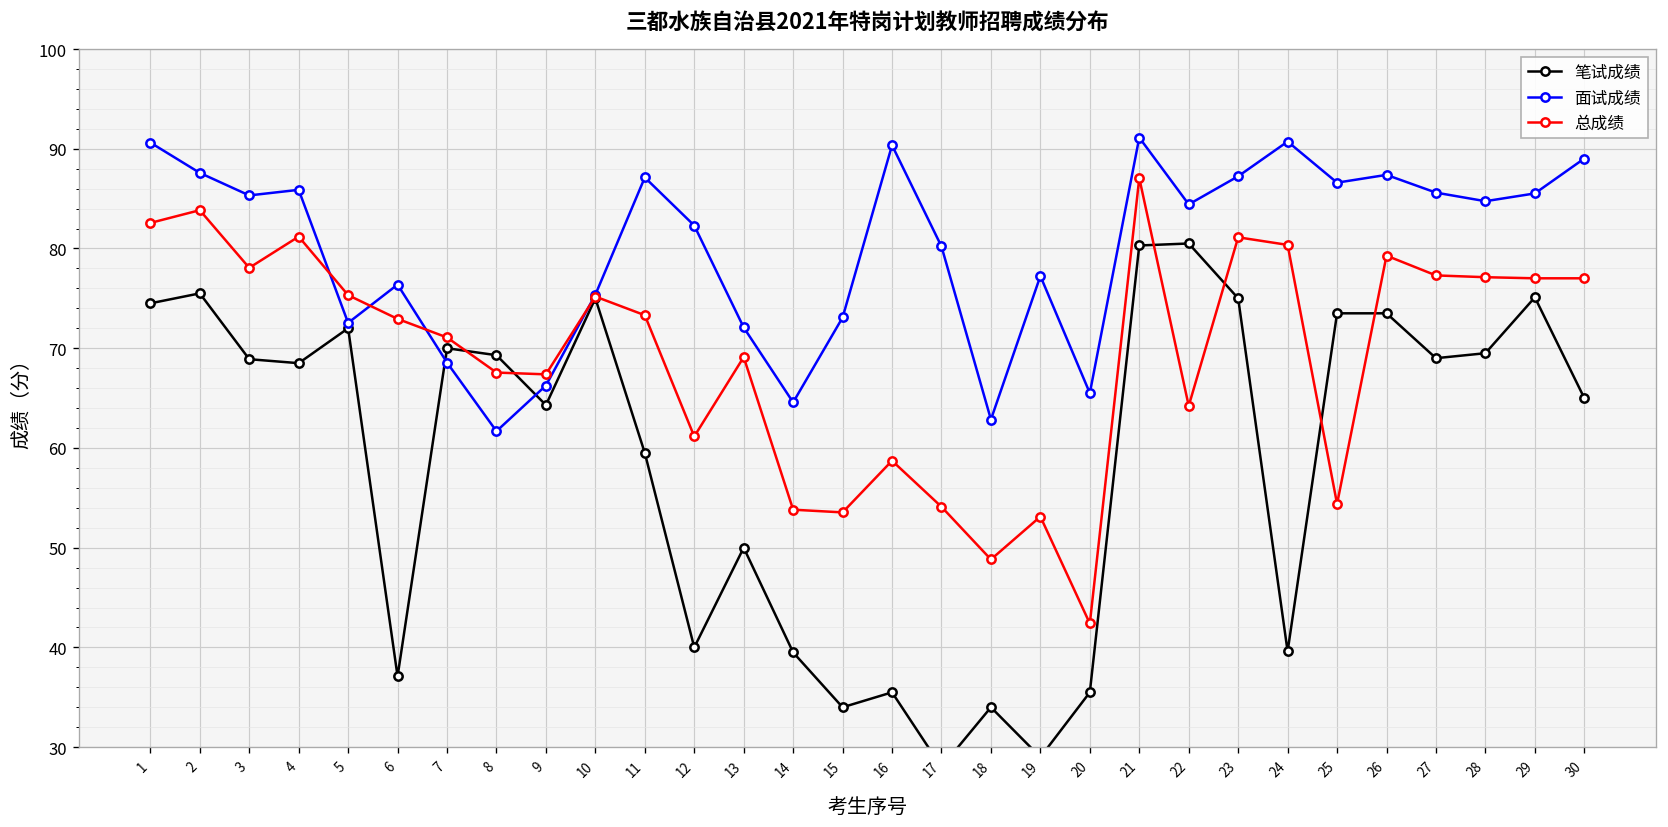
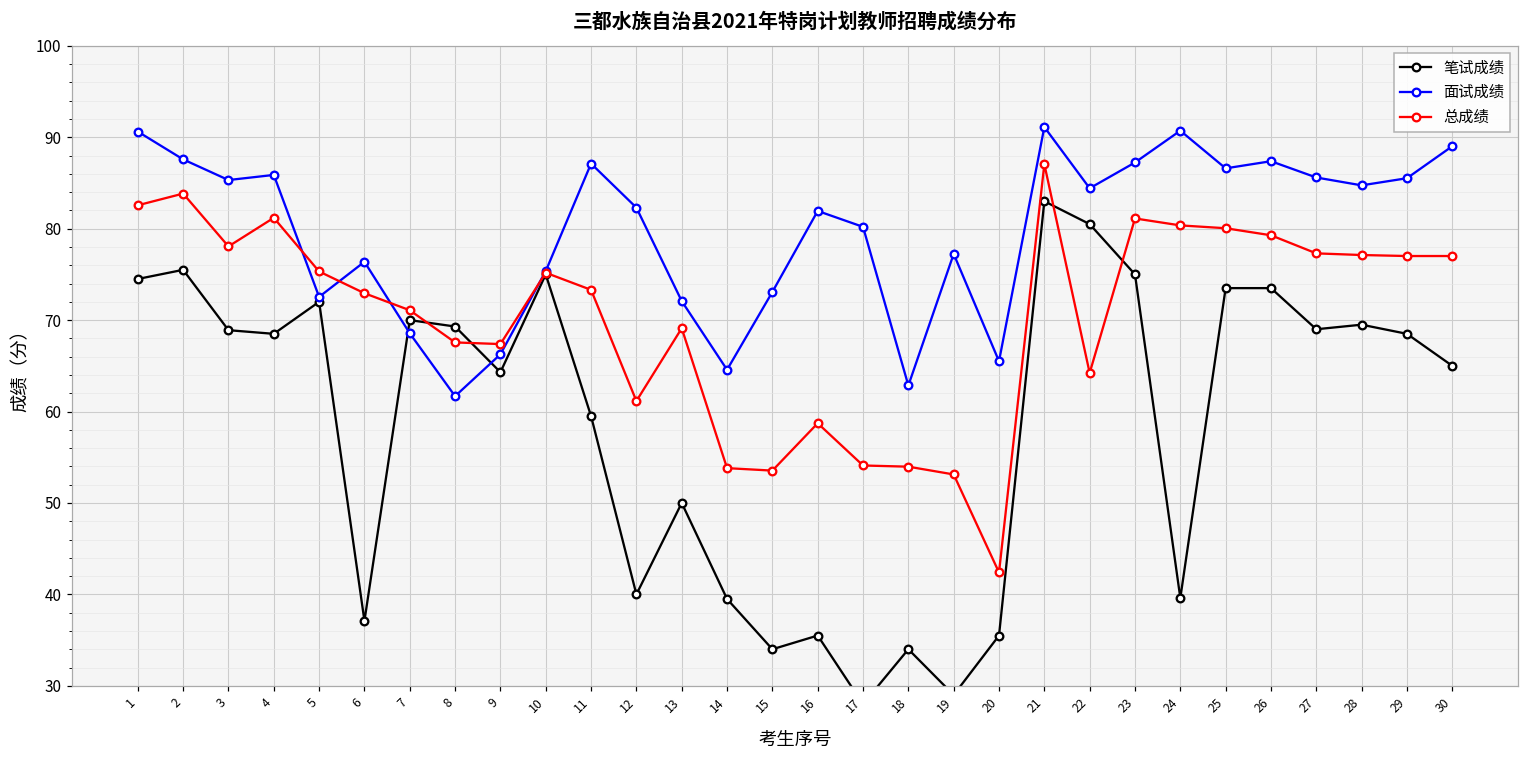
面试成绩, 16: 90 -> 82
总成绩, 18: 49 -> 54
笔试成绩, 21: 80 -> 83
总成绩, 25: 54 -> 80
笔试成绩, 29: 75 -> 69
